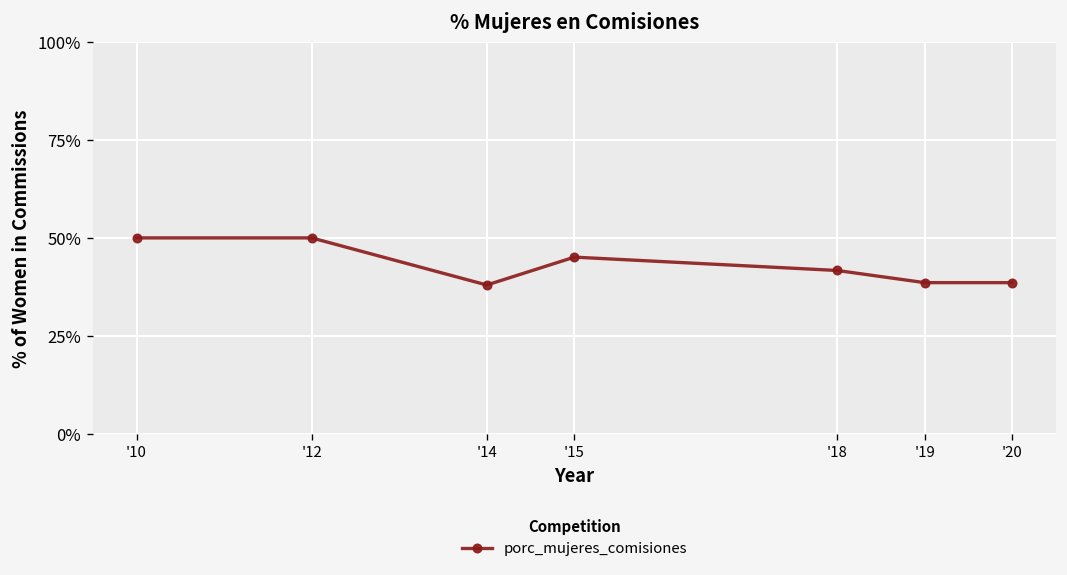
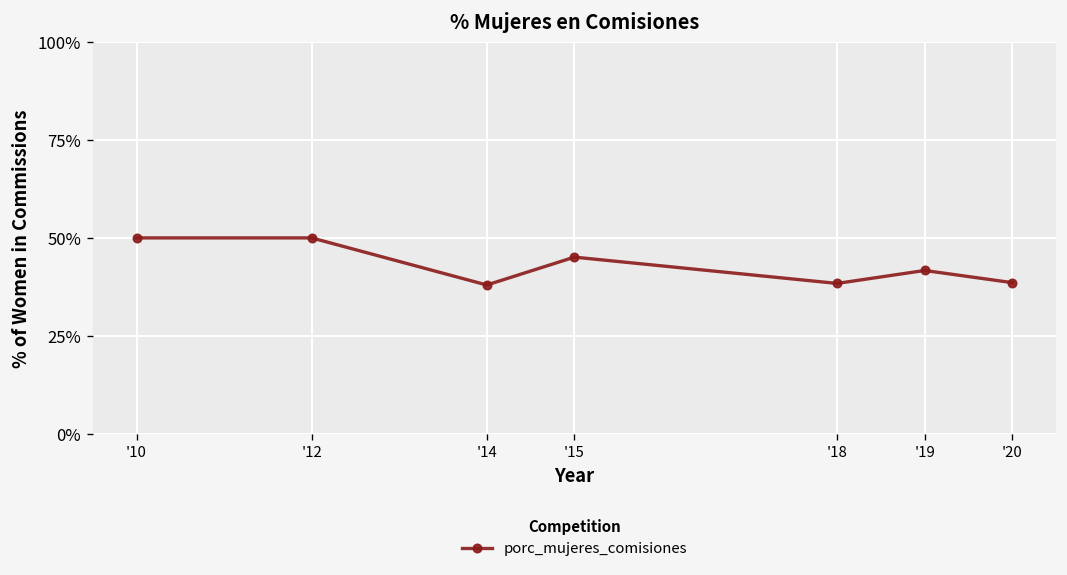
'18: 42% -> 38%
'19: 39% -> 42%
